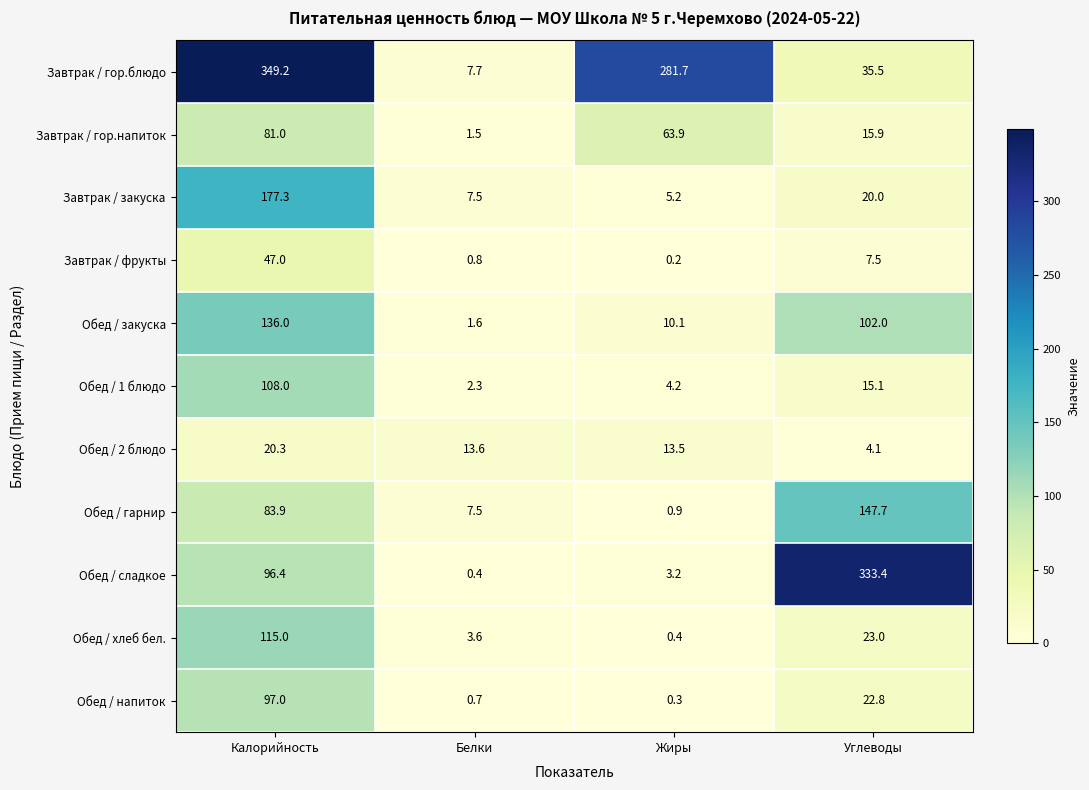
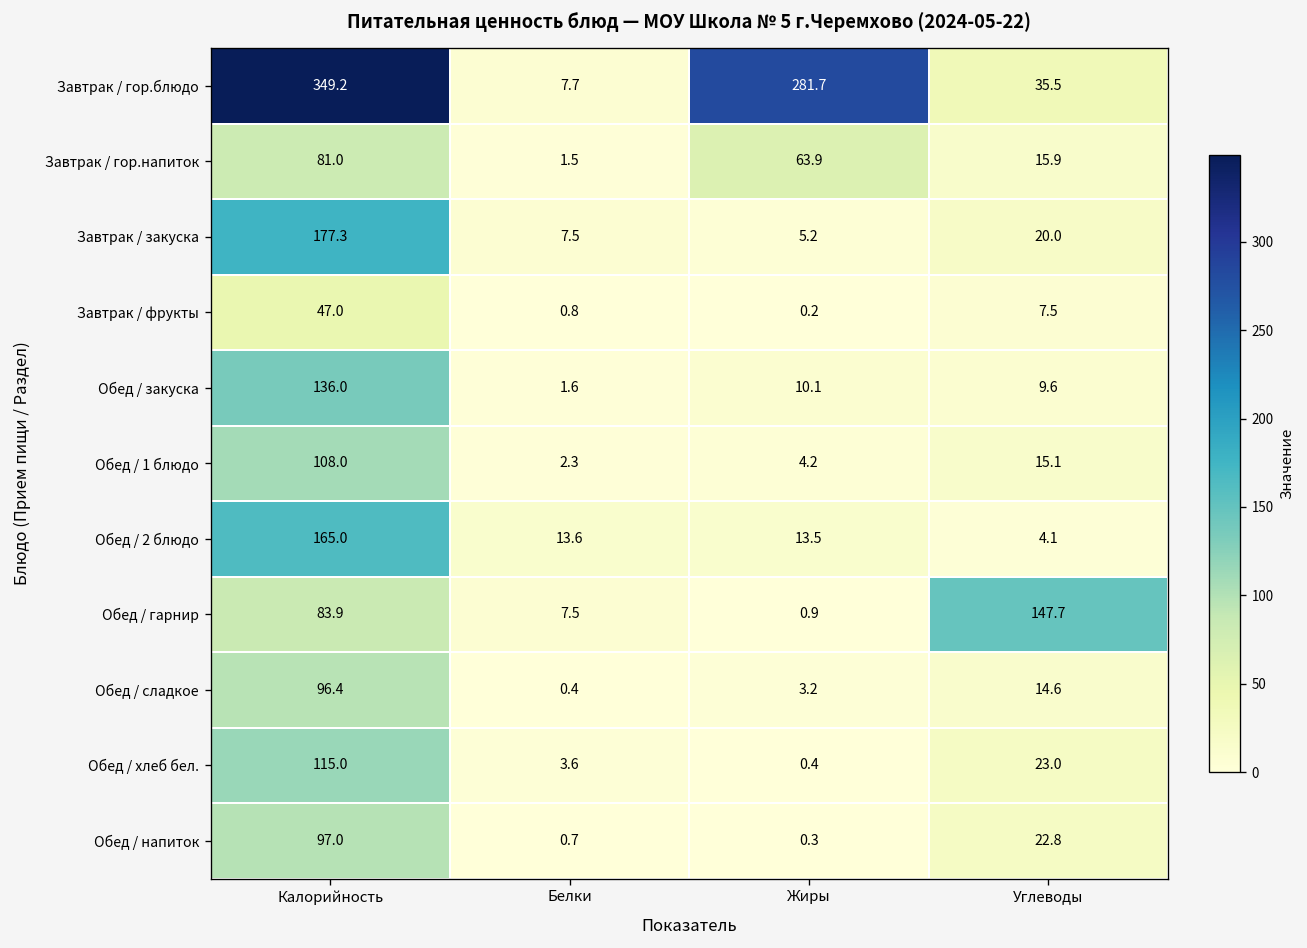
Обед / закуска, Углеводы: 102.0 -> 9.6
Обед / 2 блюдо, Калорийность: 20.3 -> 165.0
Обед / сладкое, Углеводы: 333.4 -> 14.6
